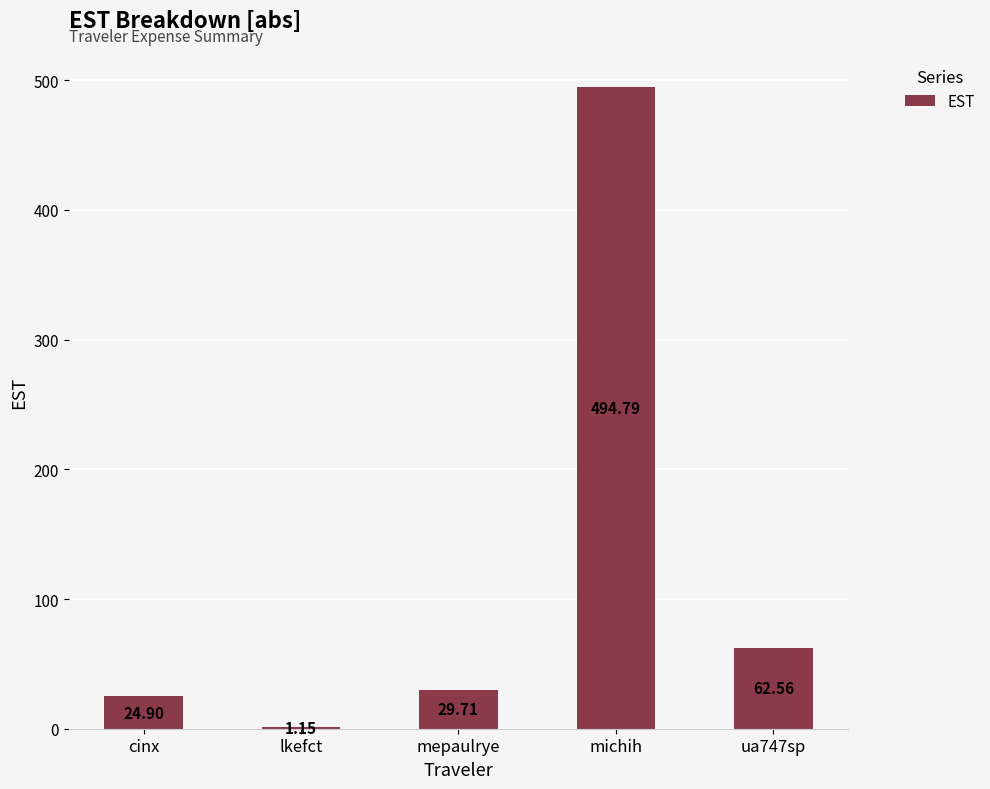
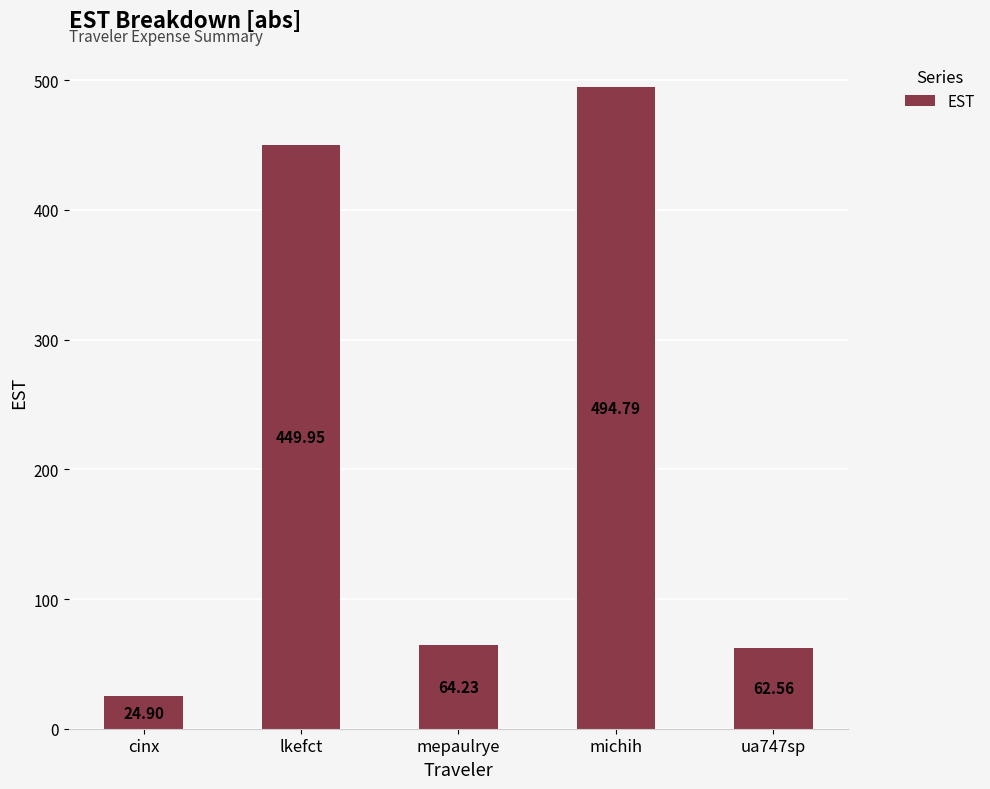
lkefct: 1.15 -> 449.95
mepaulrye: 29.71 -> 64.23
